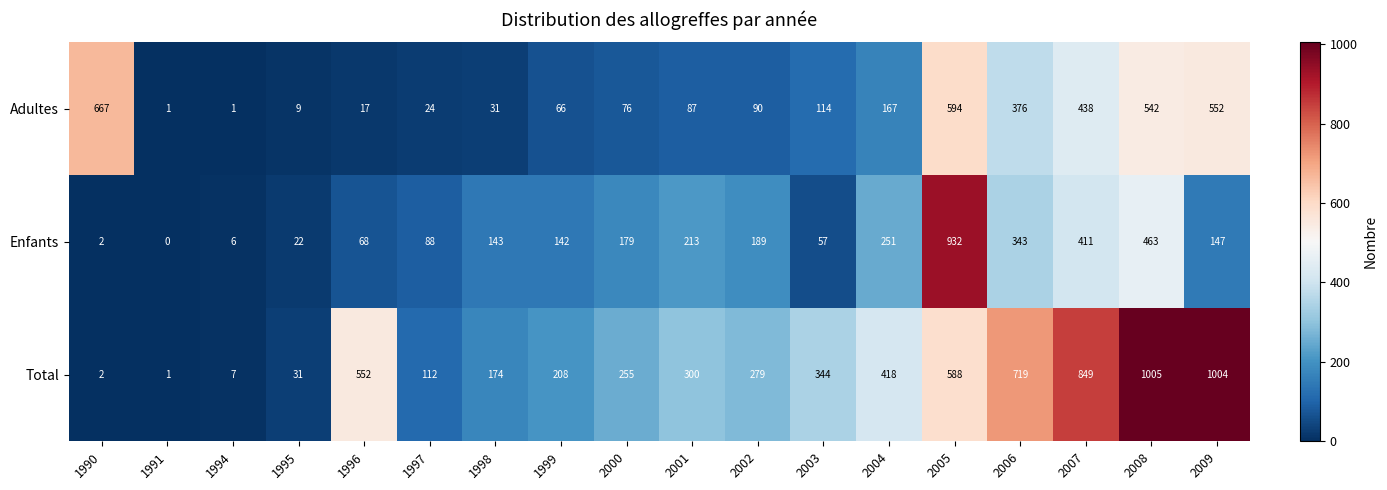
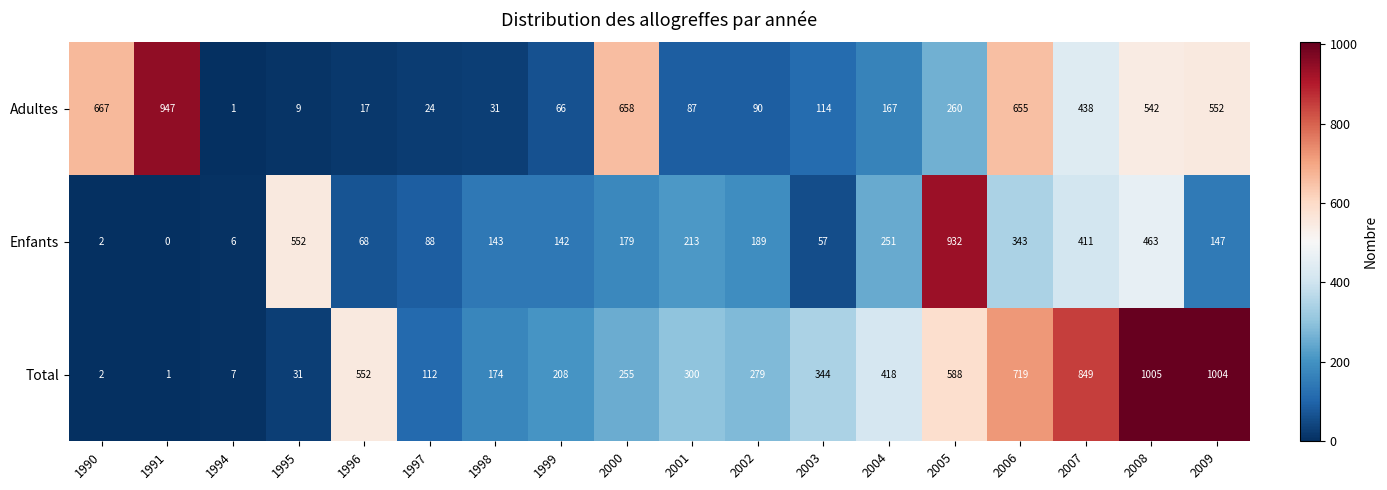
Adultes, 1991: 1 -> 947
Adultes, 2000: 76 -> 658
Adultes, 2005: 594 -> 260
Adultes, 2006: 376 -> 655
Enfants, 1995: 22 -> 552
